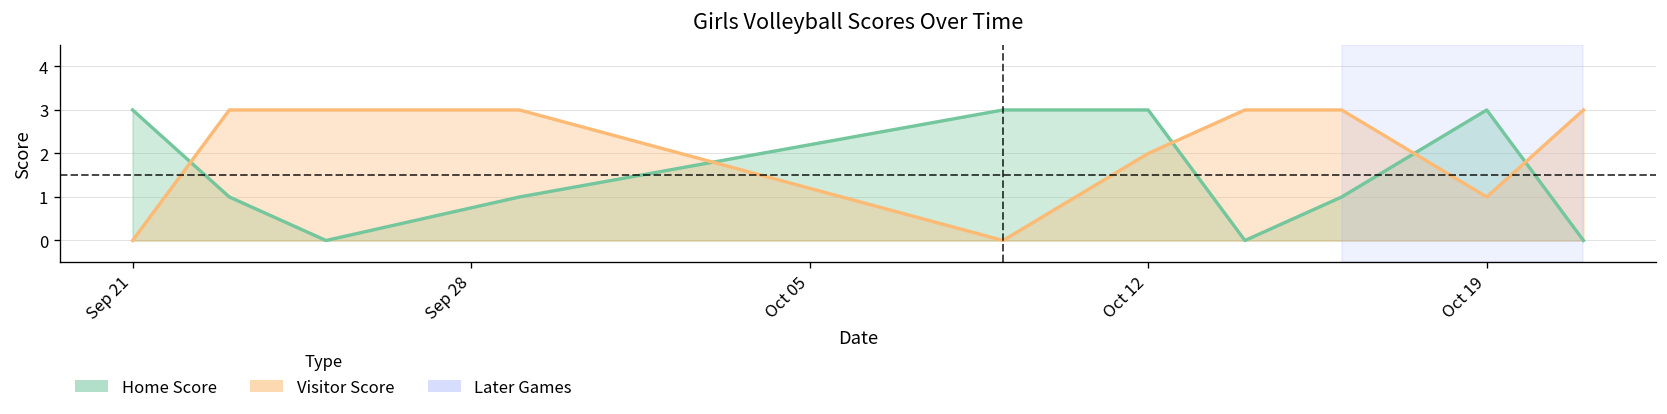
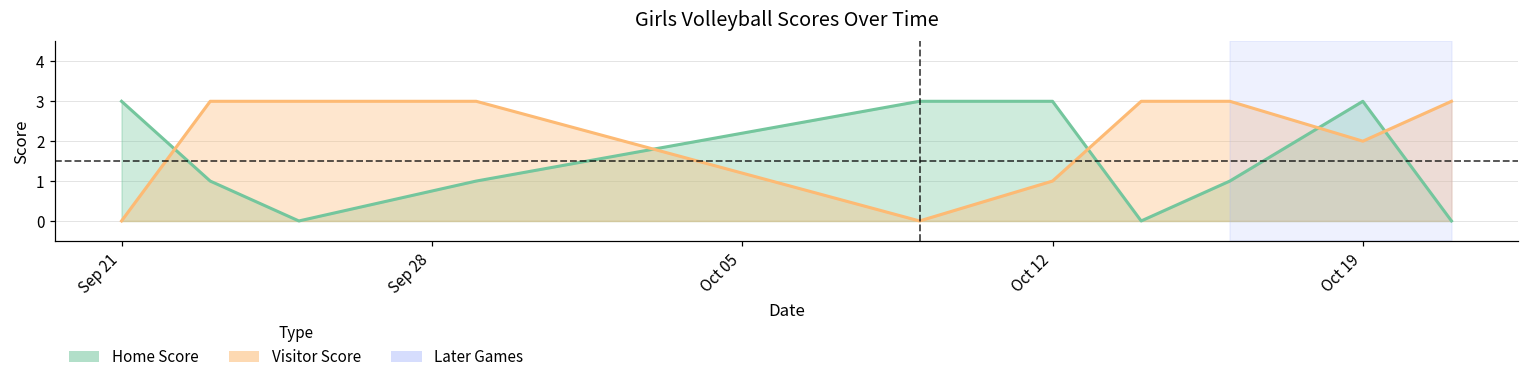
Visitor Score, Oct 12: 2 -> 1
Visitor Score, Oct 19: 1 -> 2
